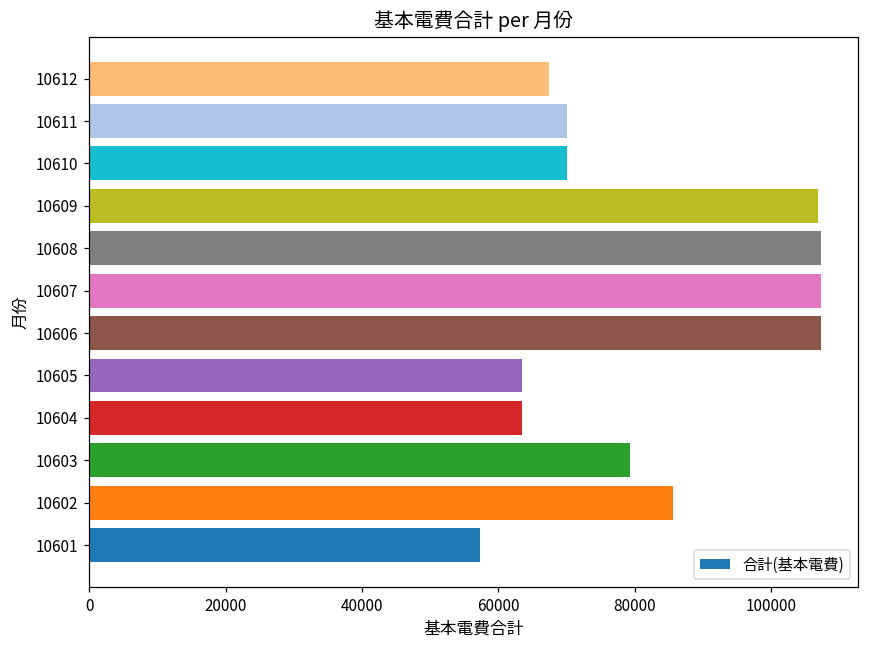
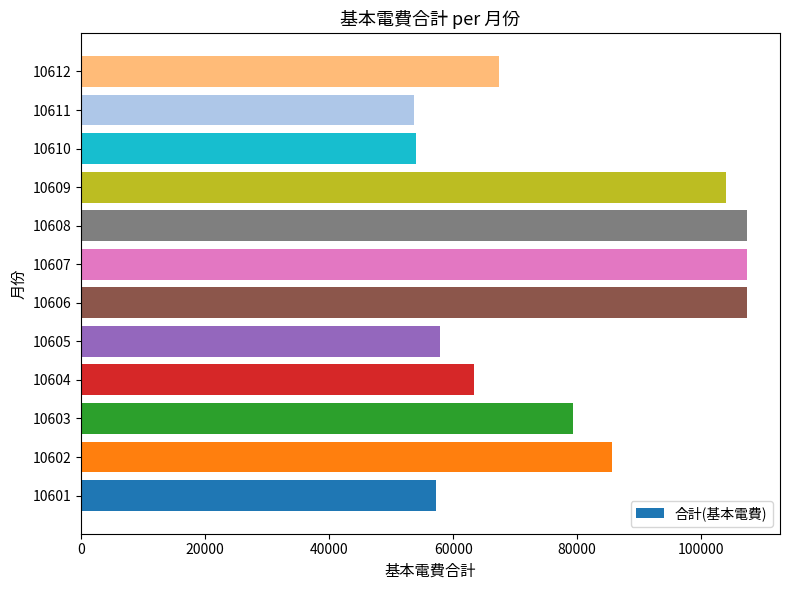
10611: 70000 -> 54000
10610: 70000 -> 54000
10609: 107000 -> 104000
10605: 63000 -> 58000
